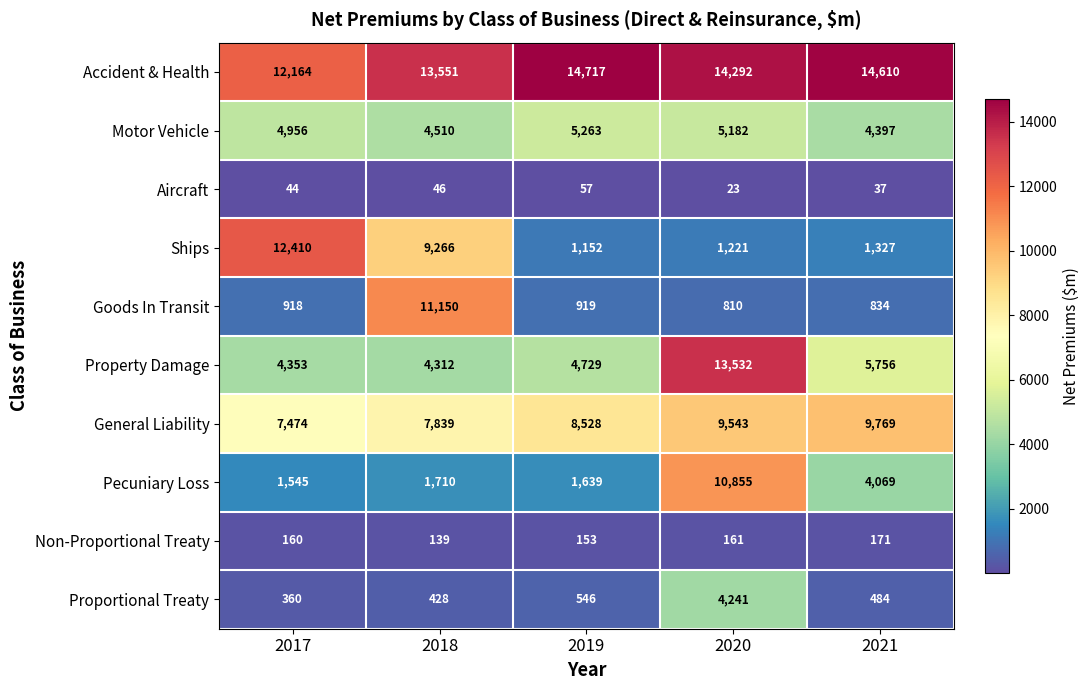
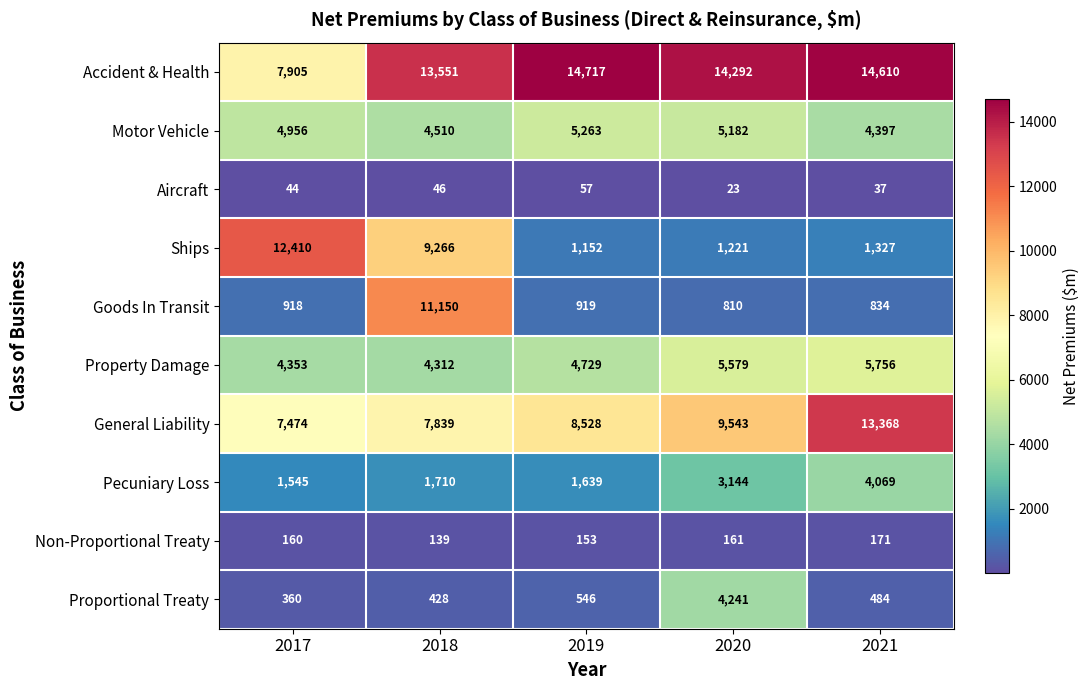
Accident & Health, 2017: 12,164 -> 7,905
Property Damage, 2020: 13,532 -> 5,579
General Liability, 2021: 9,769 -> 13,368
Pecuniary Loss, 2020: 10,855 -> 3,144
